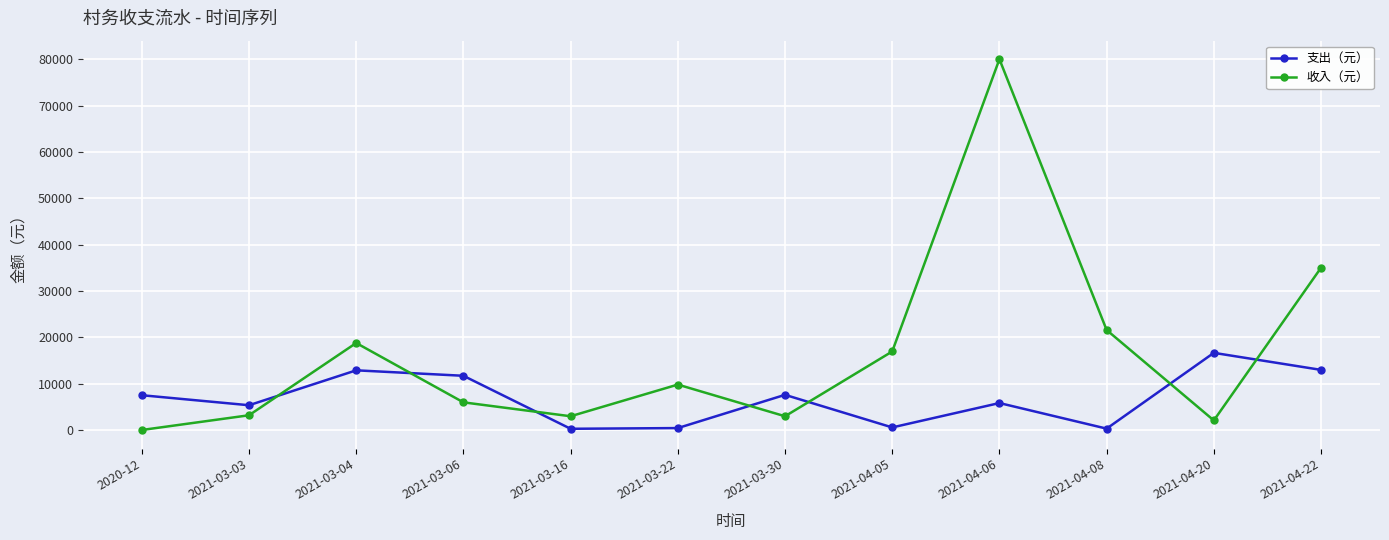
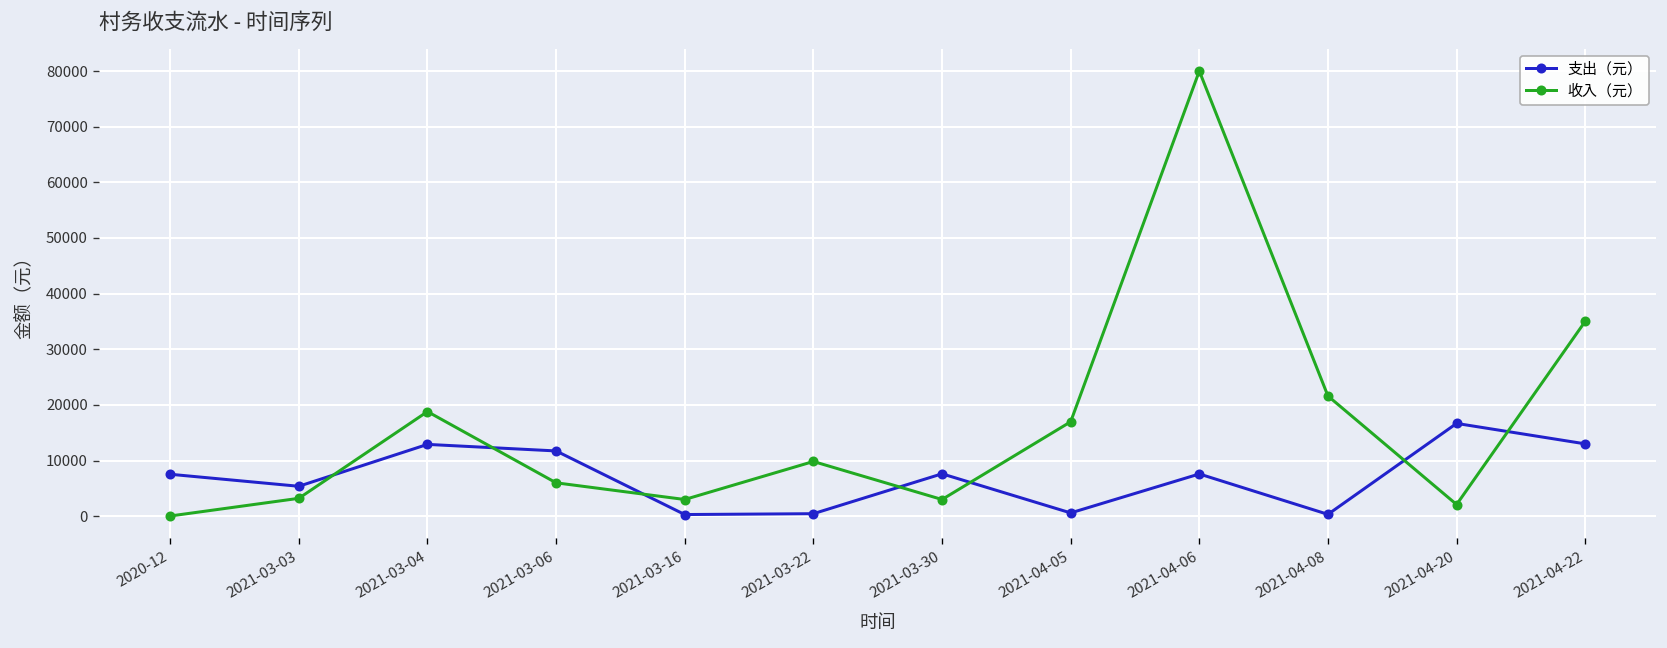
支出（元）, 2021-04-06: 6000 -> 8000
